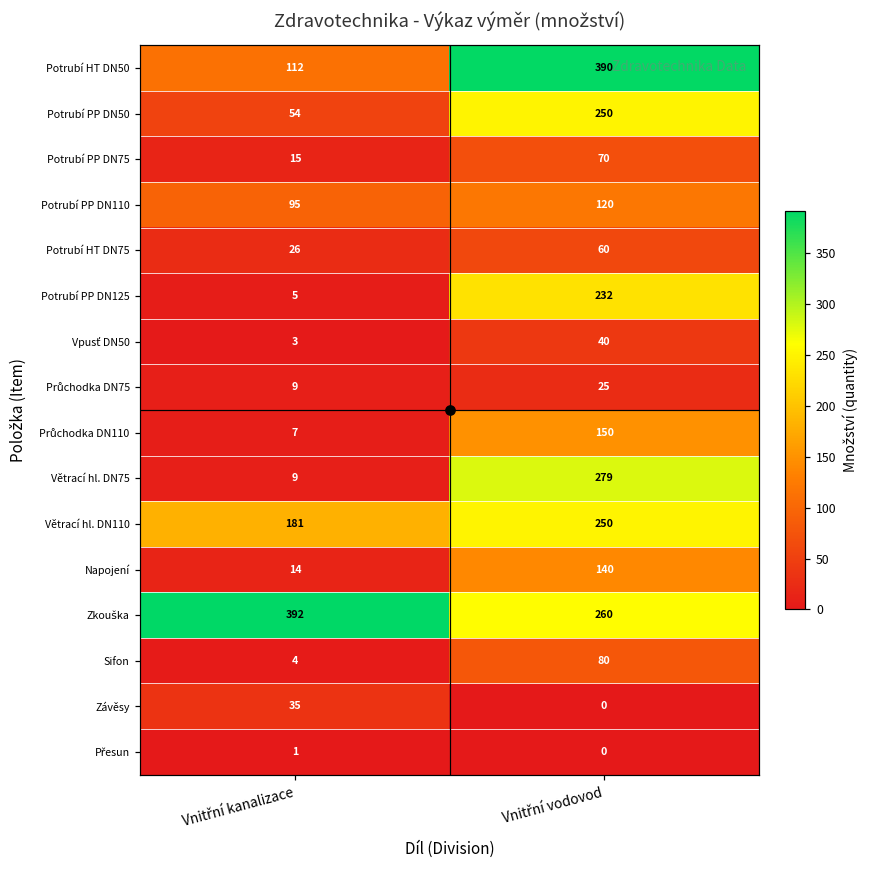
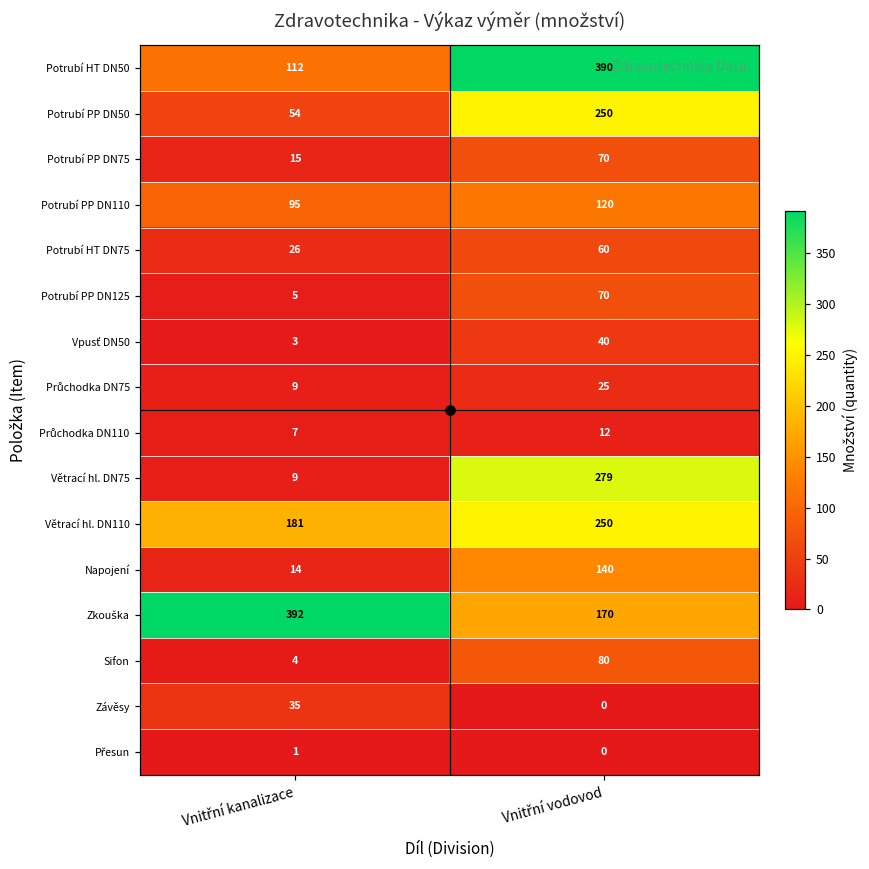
Potrubí PP DN125, Vnitřní vodovod: 232 -> 70
Průchodka DN110, Vnitřní vodovod: 150 -> 12
Zkouška, Vnitřní vodovod: 260 -> 170
